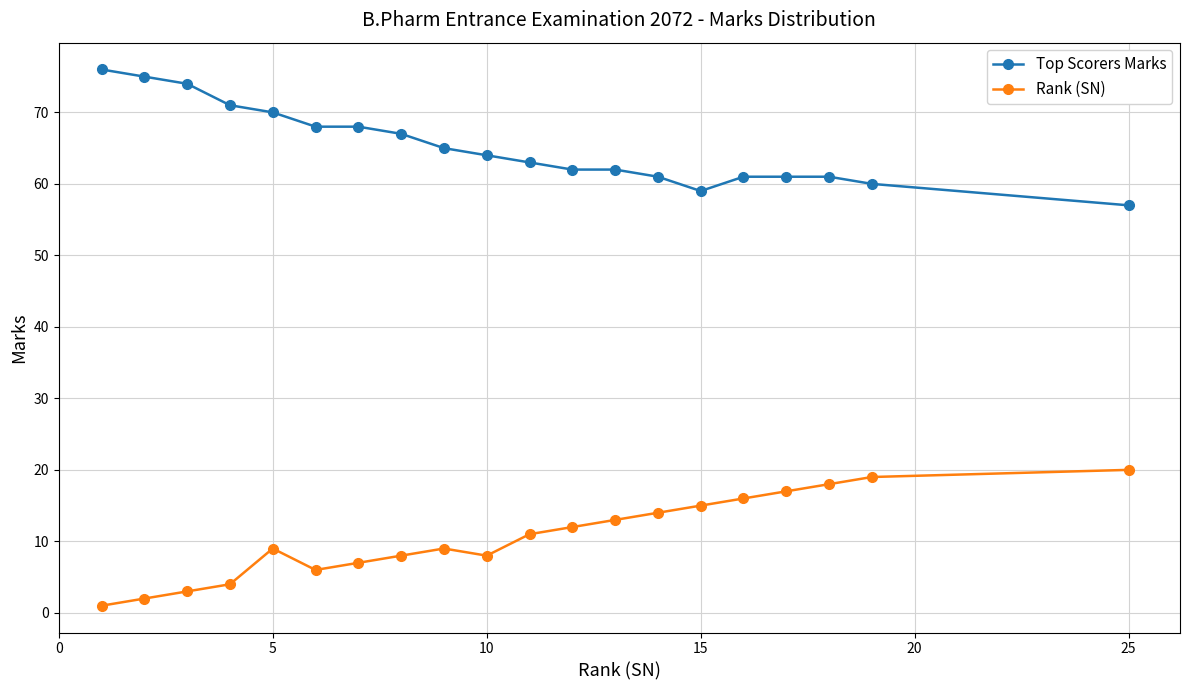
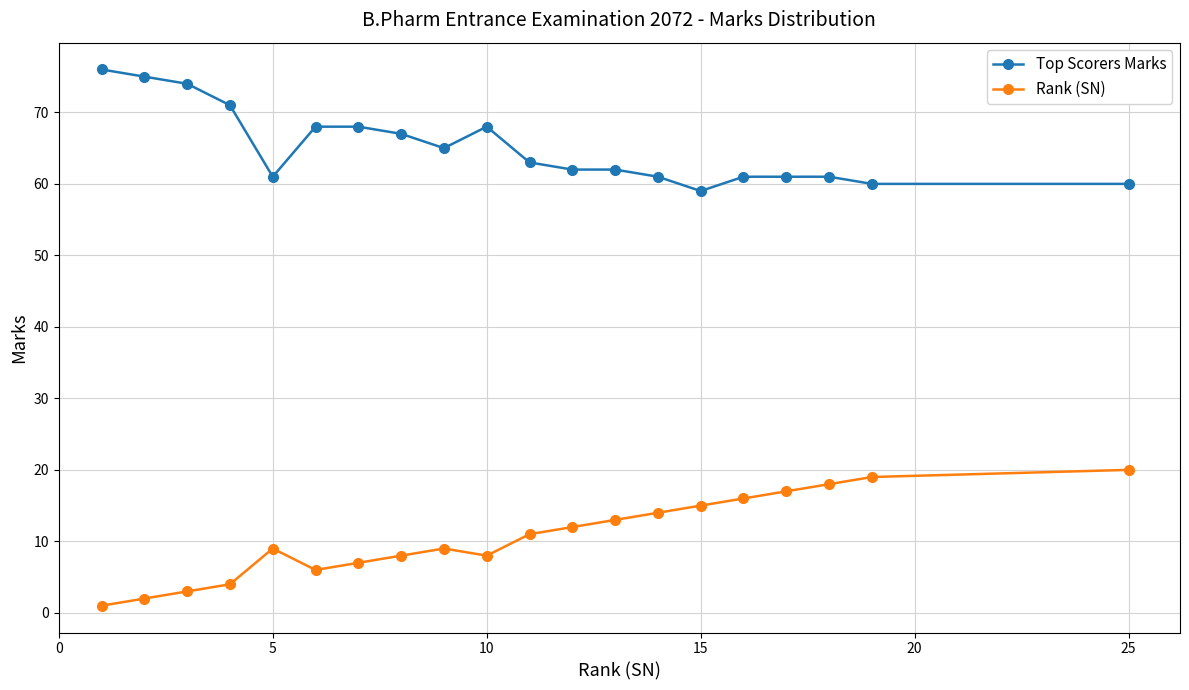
Top Scorers Marks, 5: 70 -> 61
Top Scorers Marks, 10: 64 -> 68
Top Scorers Marks, 25: 57 -> 60
